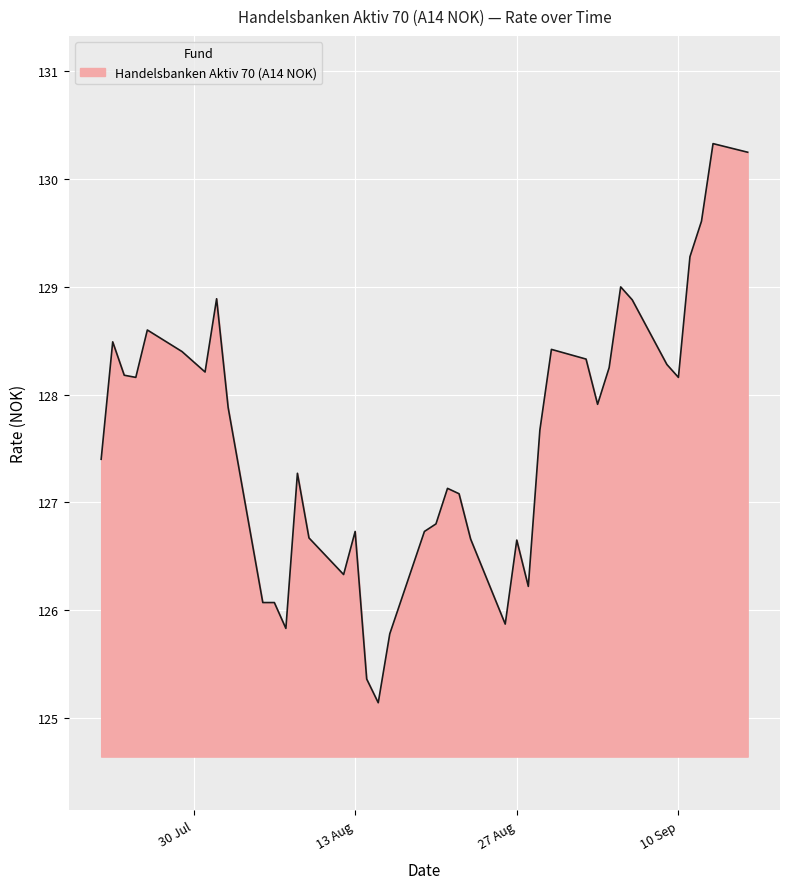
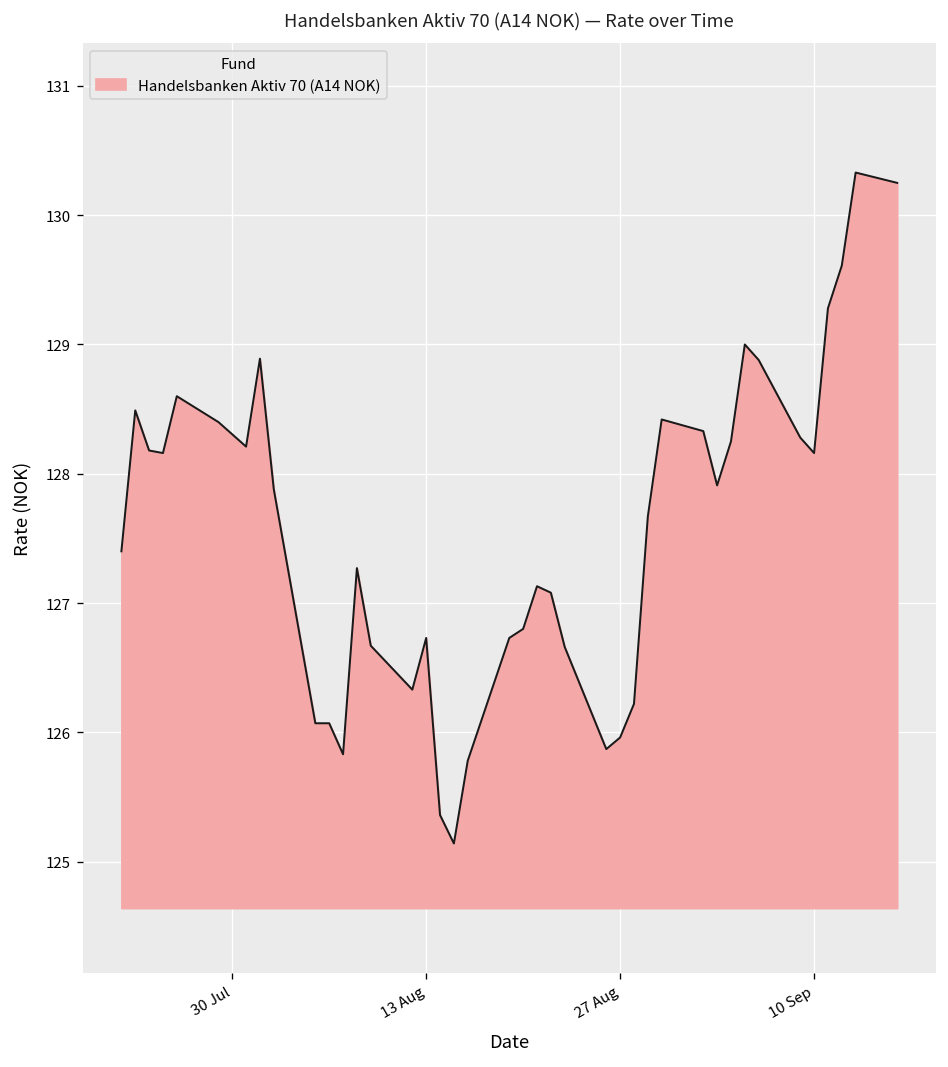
27 Aug: 126.65 -> 125.96
